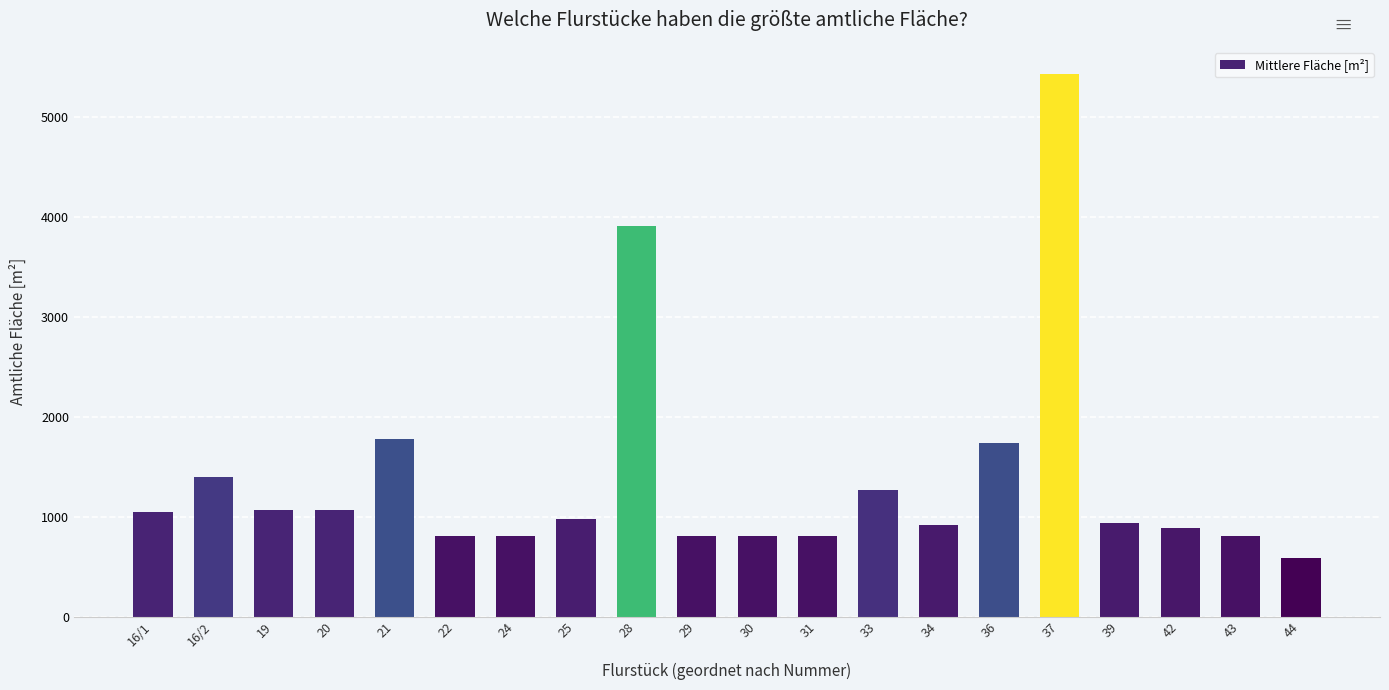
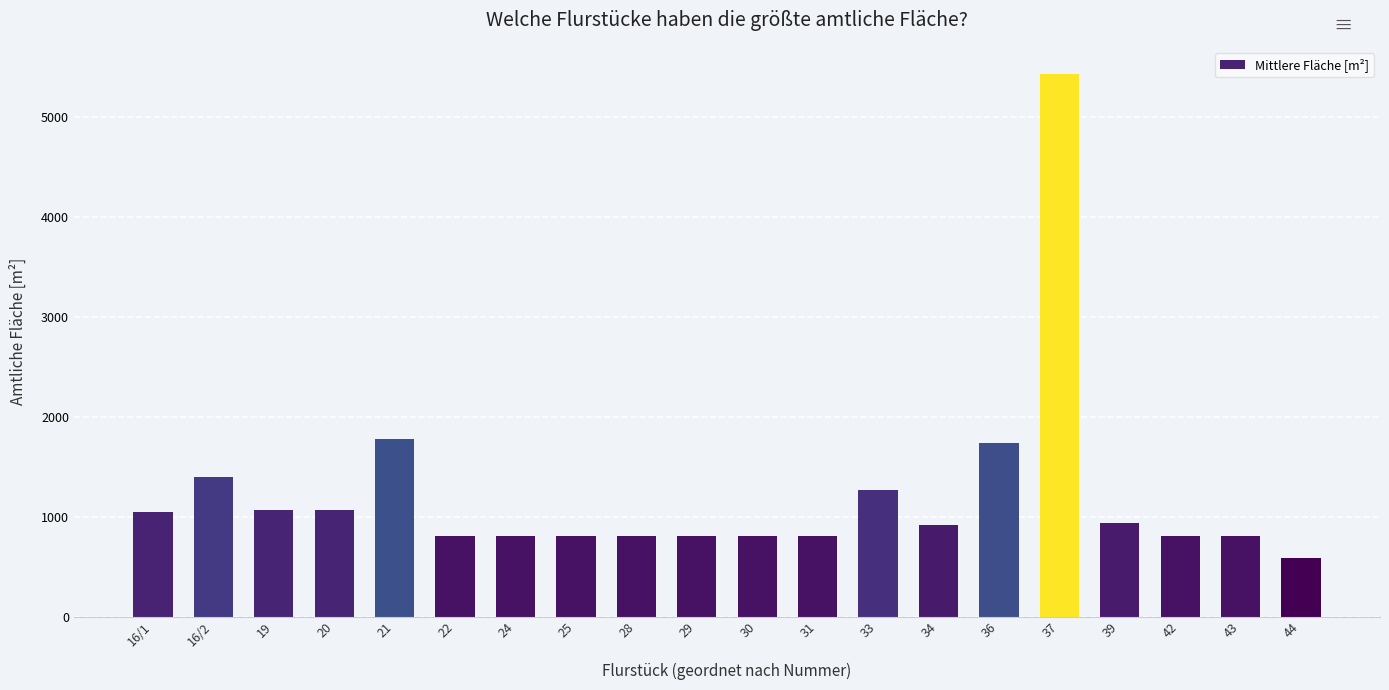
25: 1000 -> 800
28: 3900 -> 800
42: 900 -> 800
